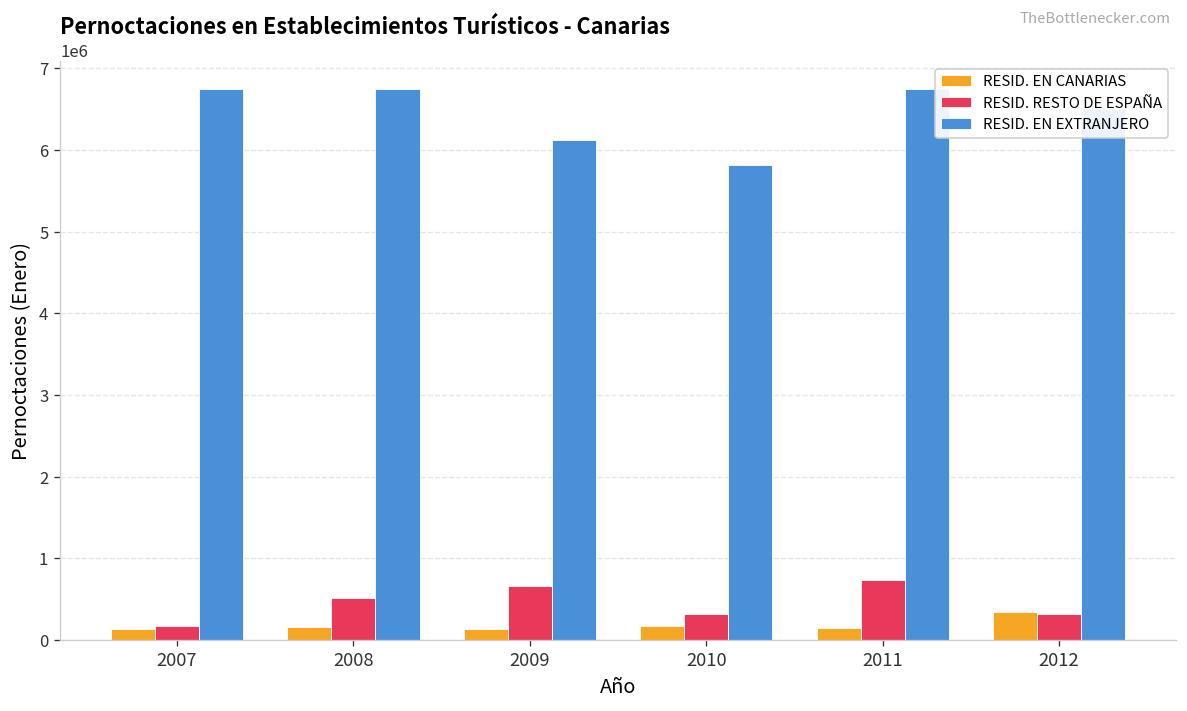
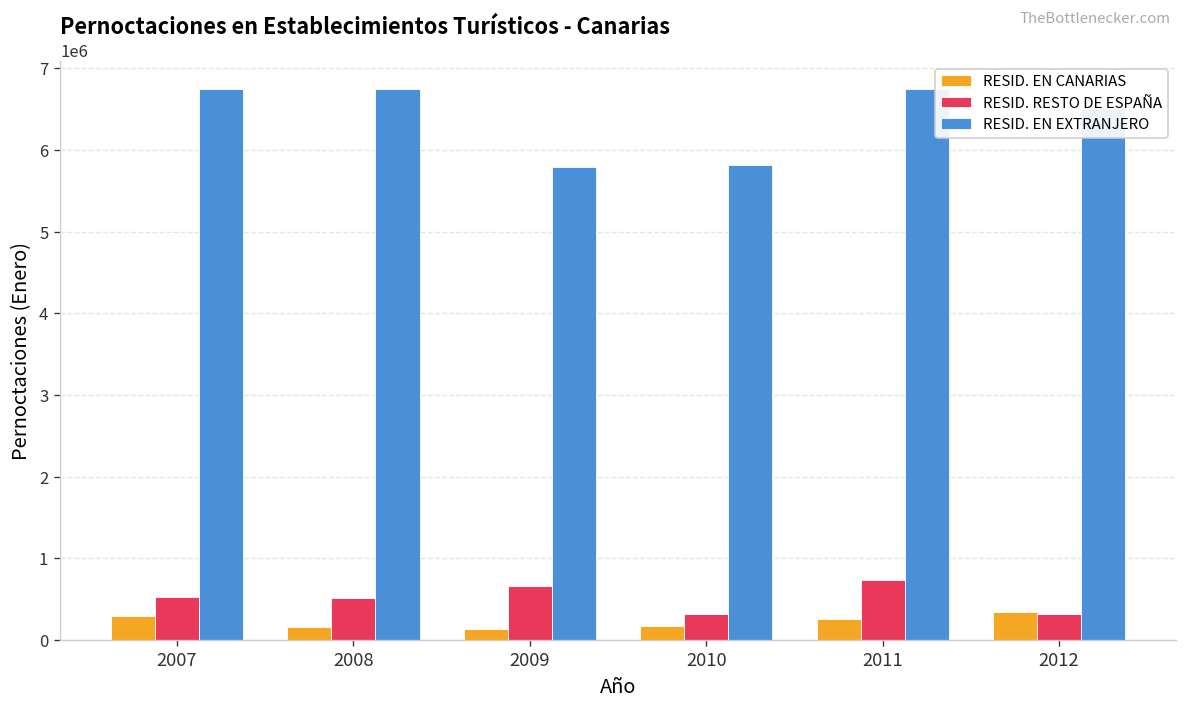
RESID. EN CANARIAS, 2007: 100000 -> 300000
RESID. RESTO DE ESPAÑA, 2007: 200000 -> 500000
RESID. EN EXTRANJERO, 2009: 6100000 -> 5800000
RESID. EN CANARIAS, 2011: 100000 -> 300000
